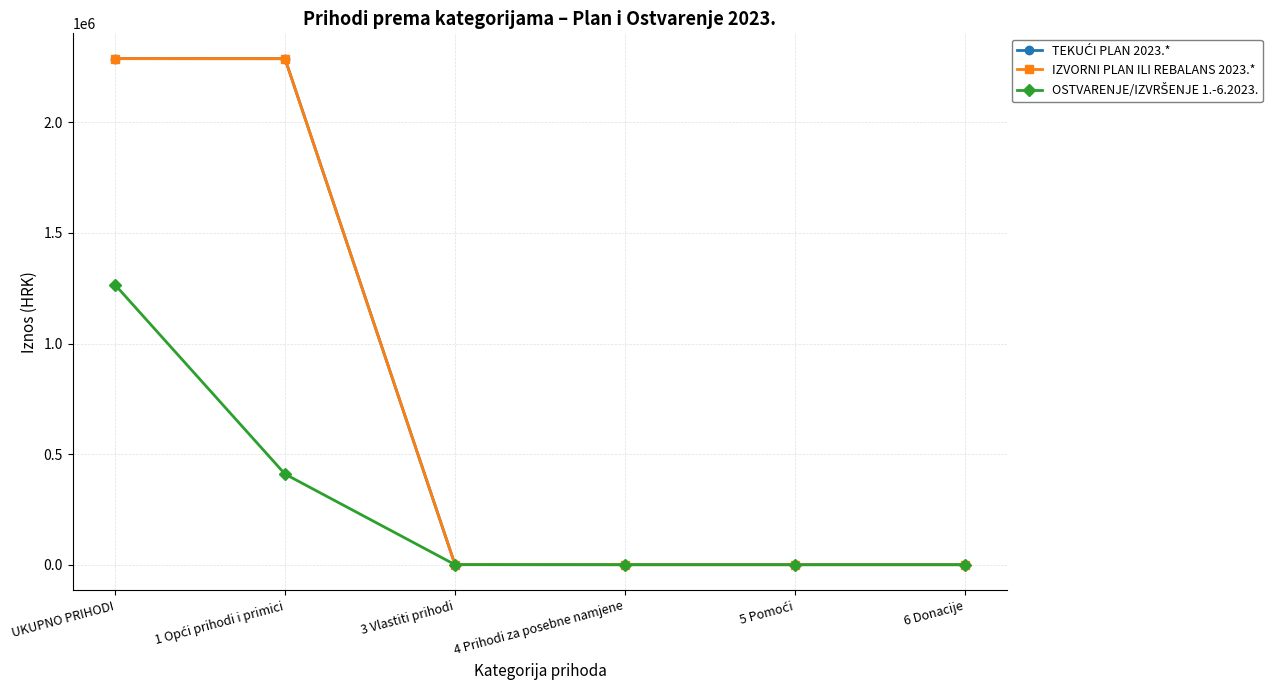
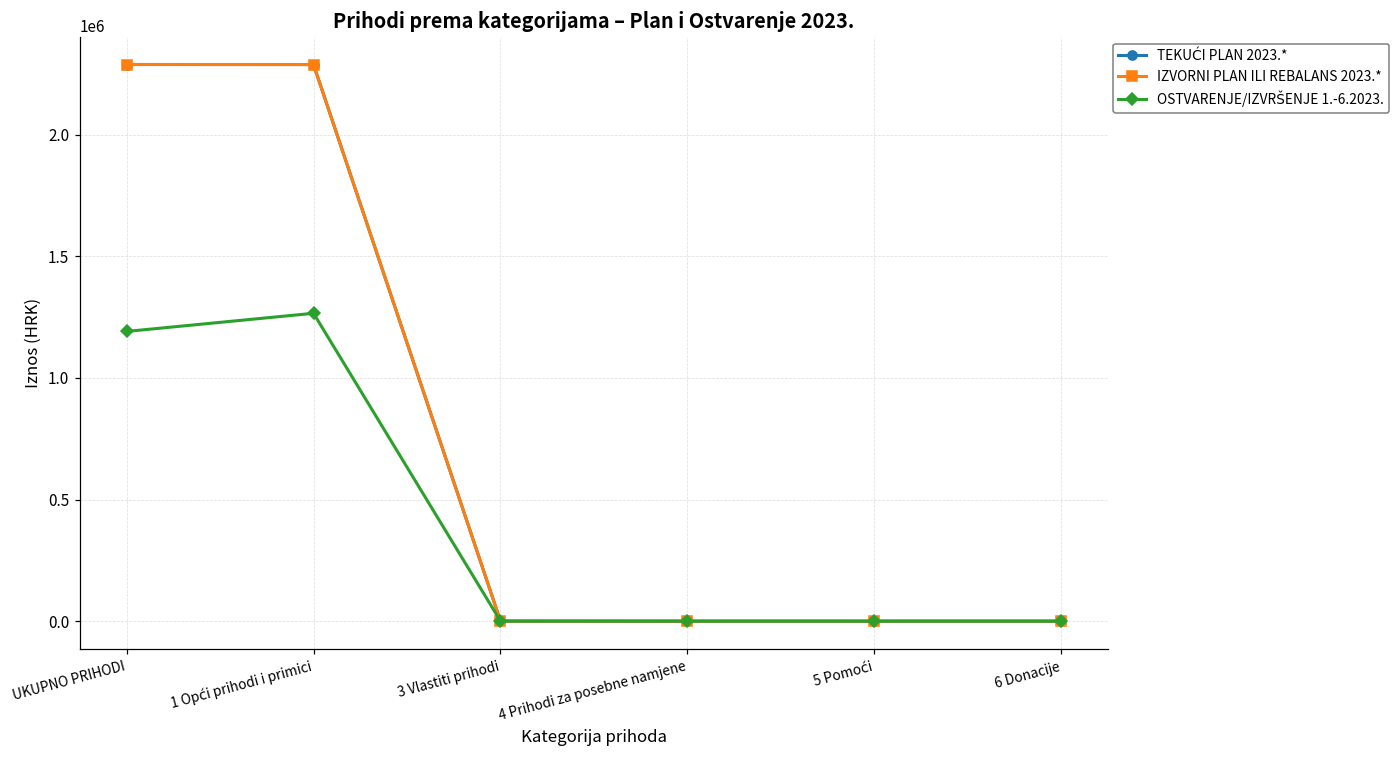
OSTVARENJE/IZVRŠENJE 1.-6.2023., UKUPNO PRIHODI: 1270000 -> 1190000
OSTVARENJE/IZVRŠENJE 1.-6.2023., 1 Opći prihodi i primici: 410000 -> 1270000
